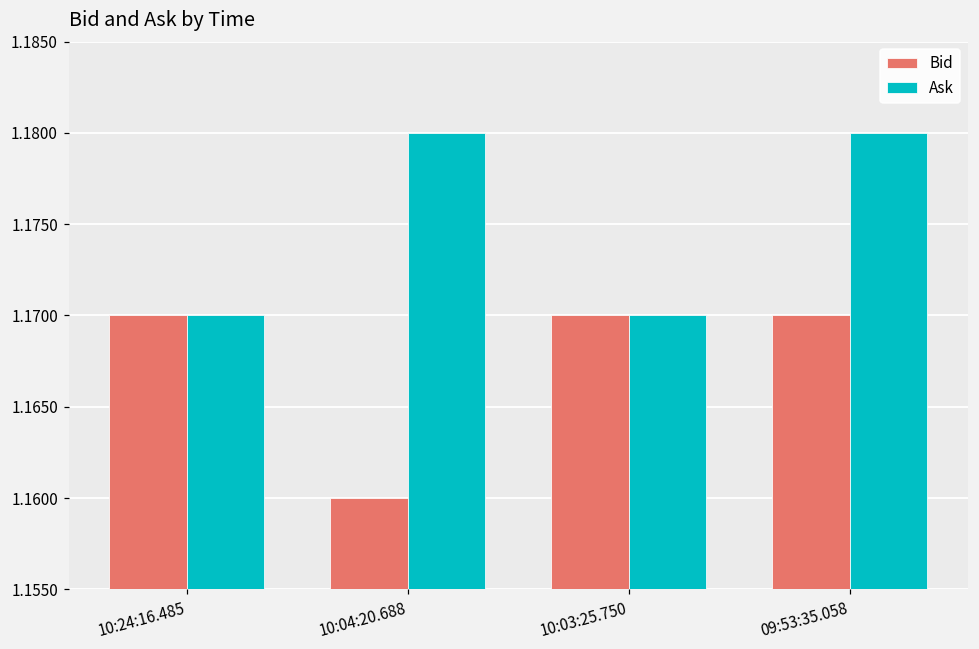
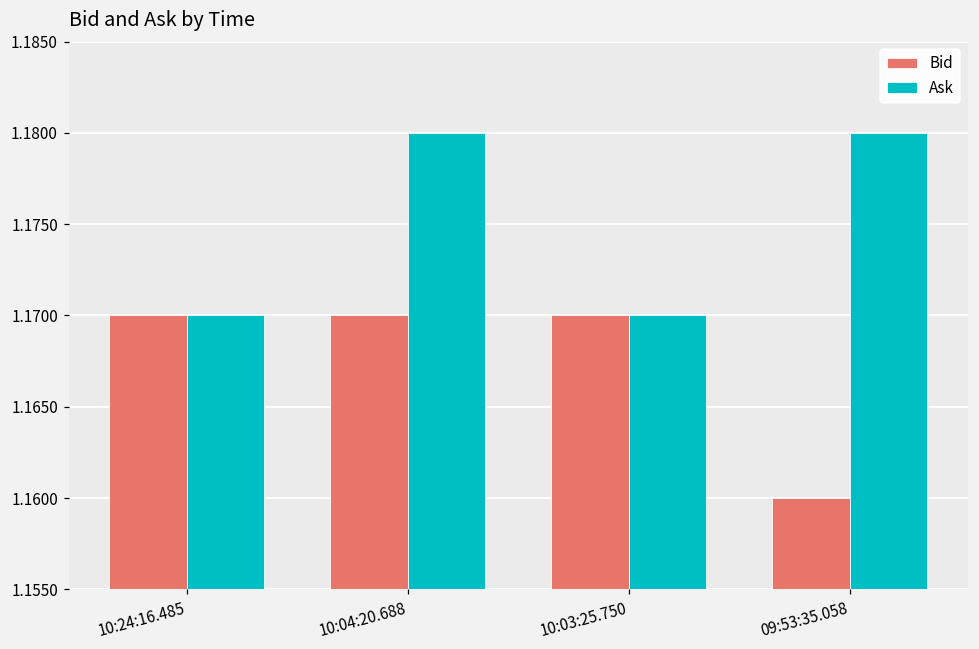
Bid, 10:04:20.688: 1.16 -> 1.17
Bid, 09:53:35.058: 1.17 -> 1.16
